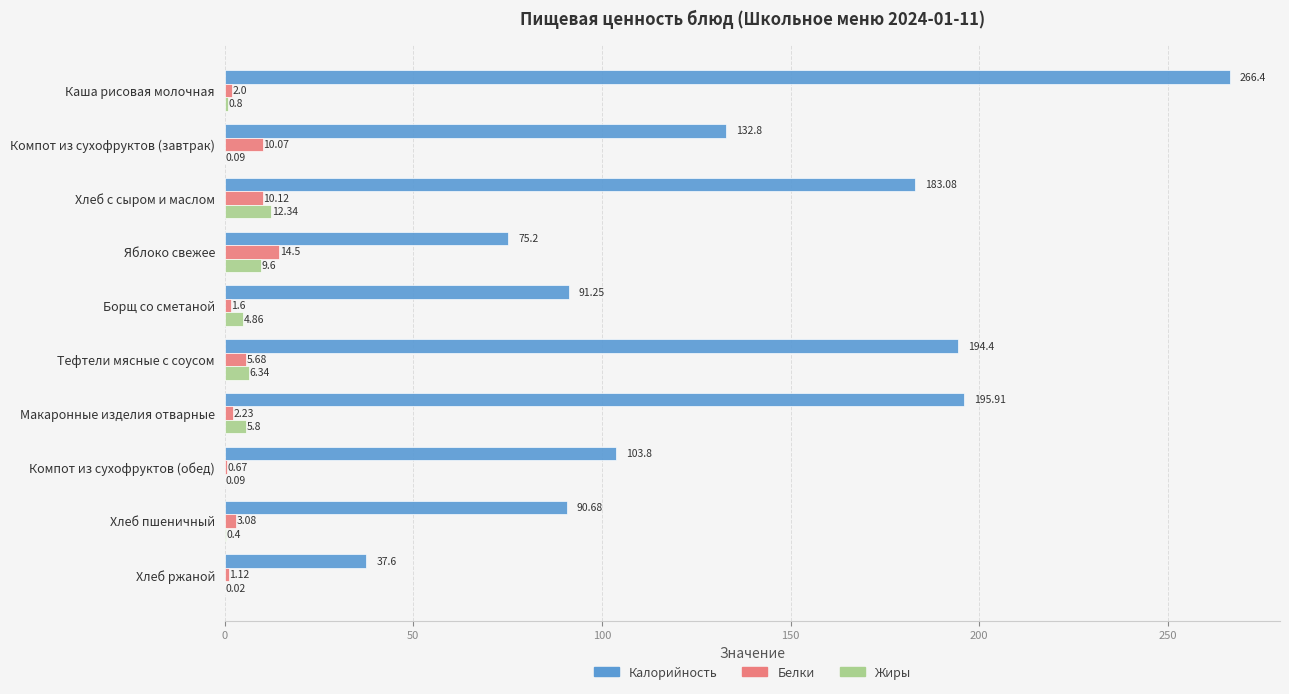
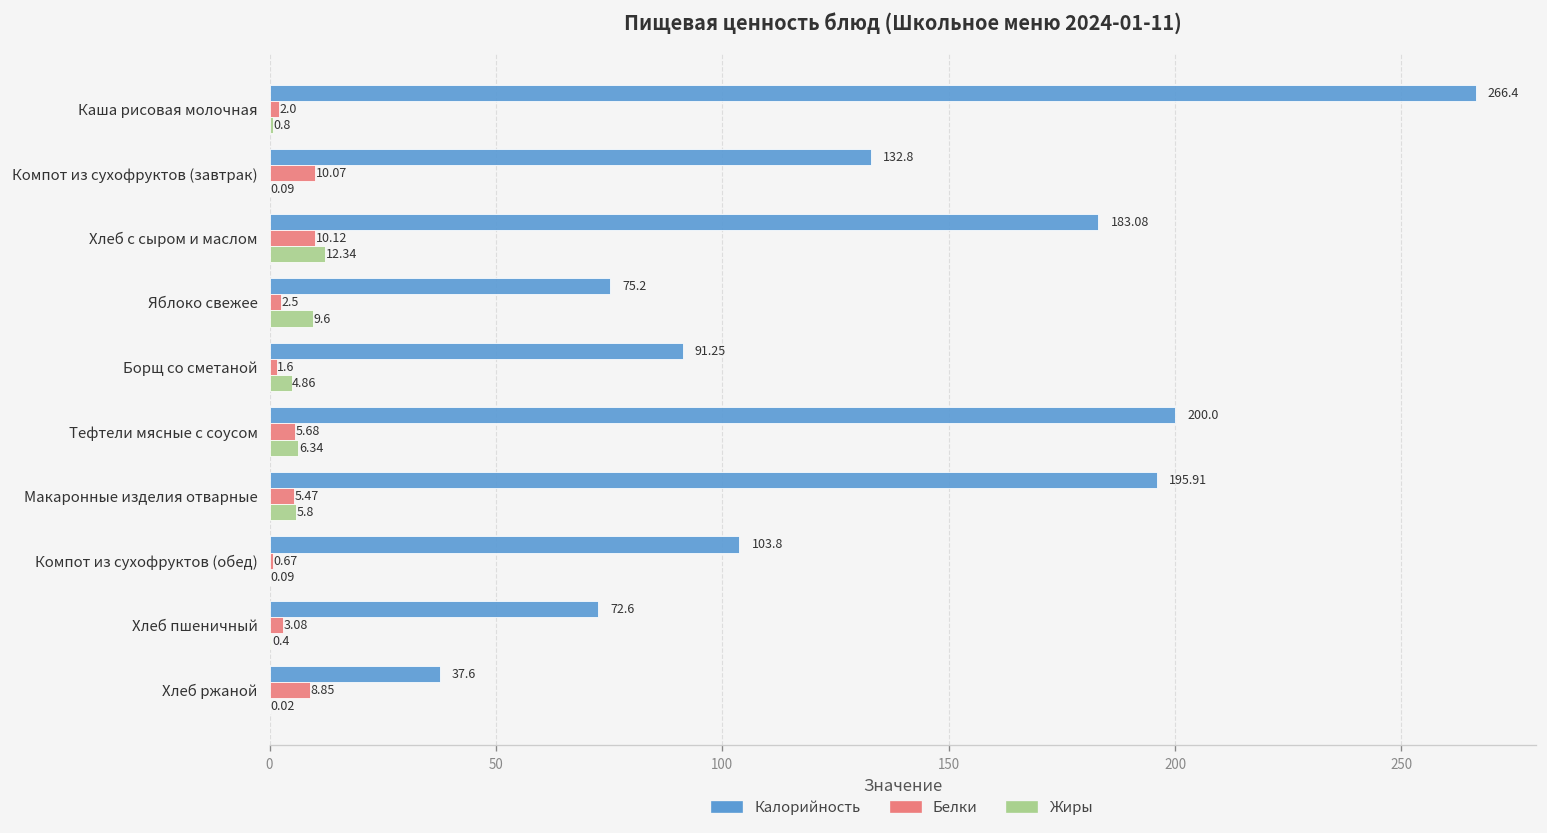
Белки, Яблоко свежее: 14.5 -> 2.5
Калорийность, Тефтели мясные с соусом: 194.4 -> 200.0
Белки, Макаронные изделия отварные: 2.23 -> 5.47
Калорийность, Хлеб пшеничный: 90.68 -> 72.6
Белки, Хлеб ржаной: 1.12 -> 8.85
